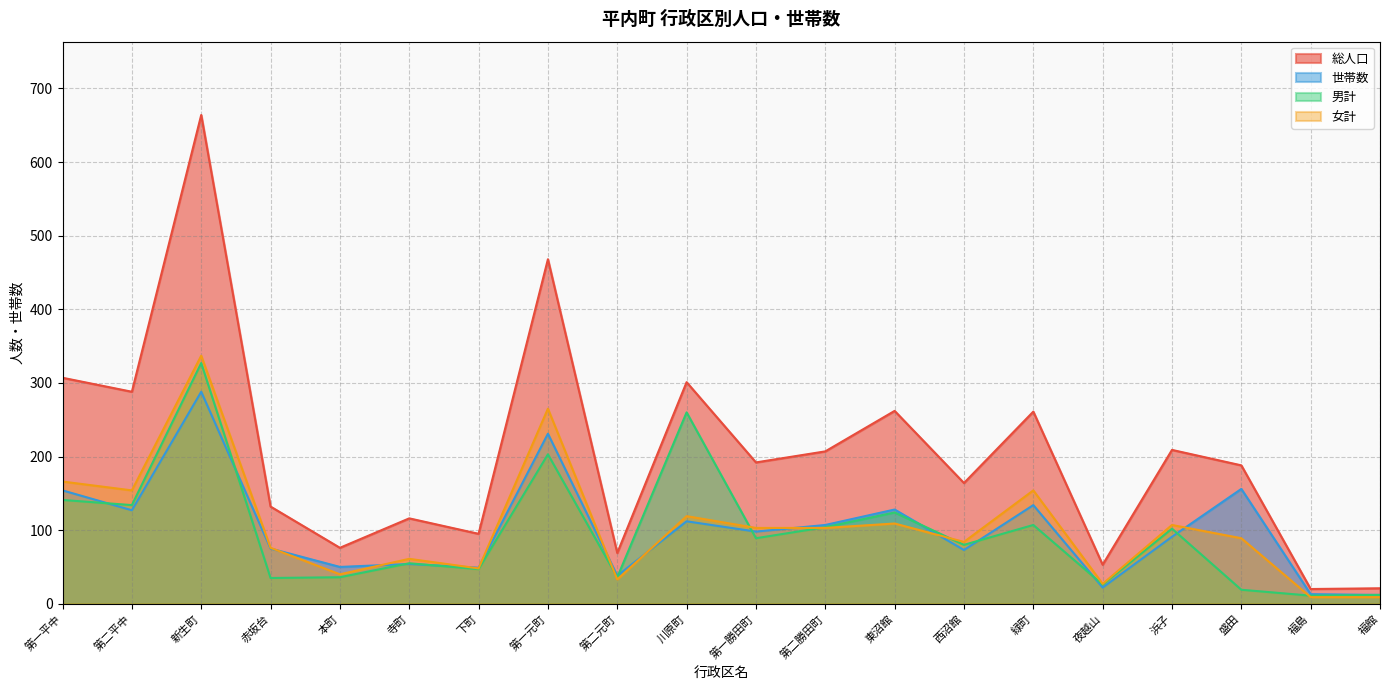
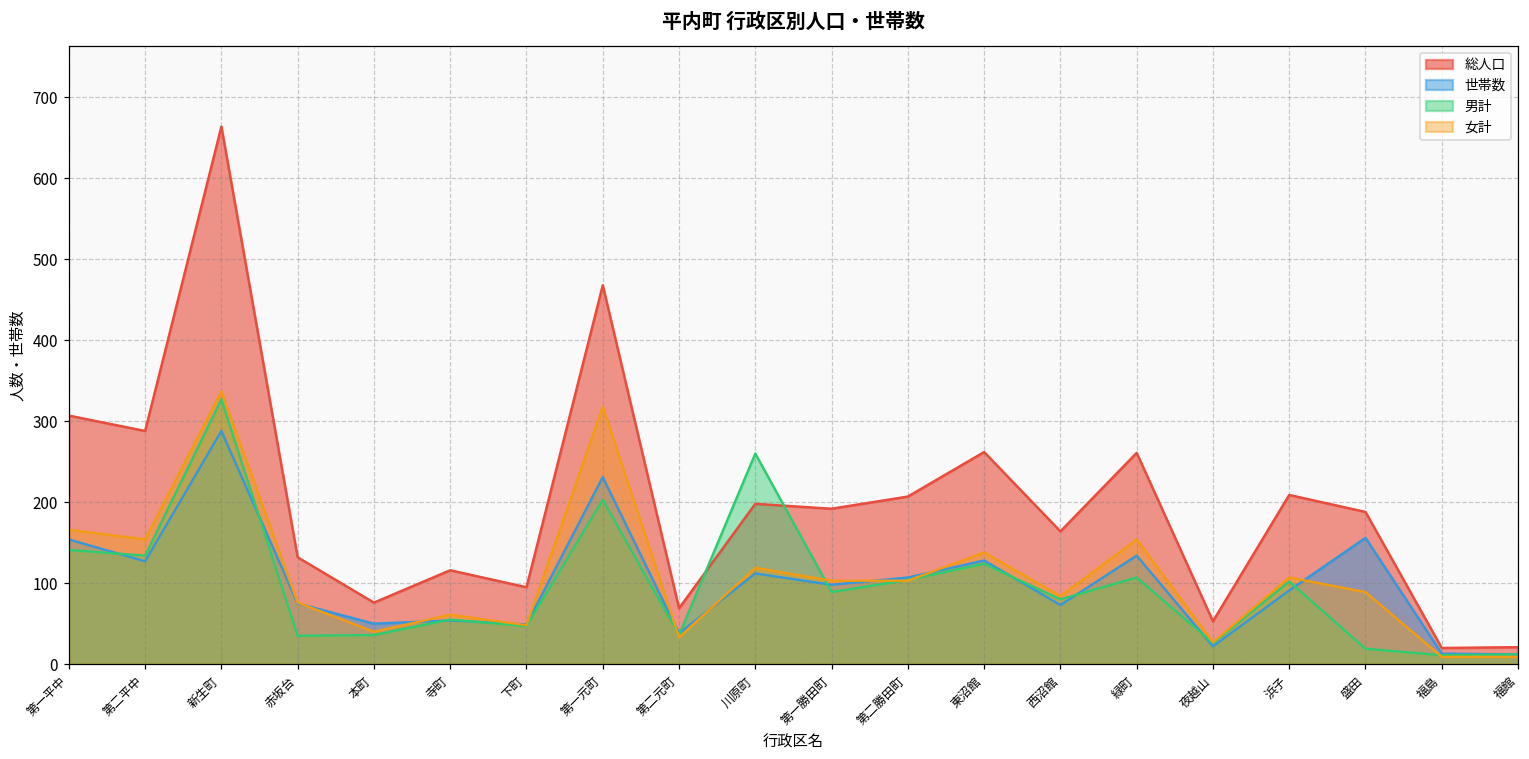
女計, 第一元町: 270 -> 320
総人口, 川原町: 300 -> 200
女計, 東沼館: 110 -> 140
